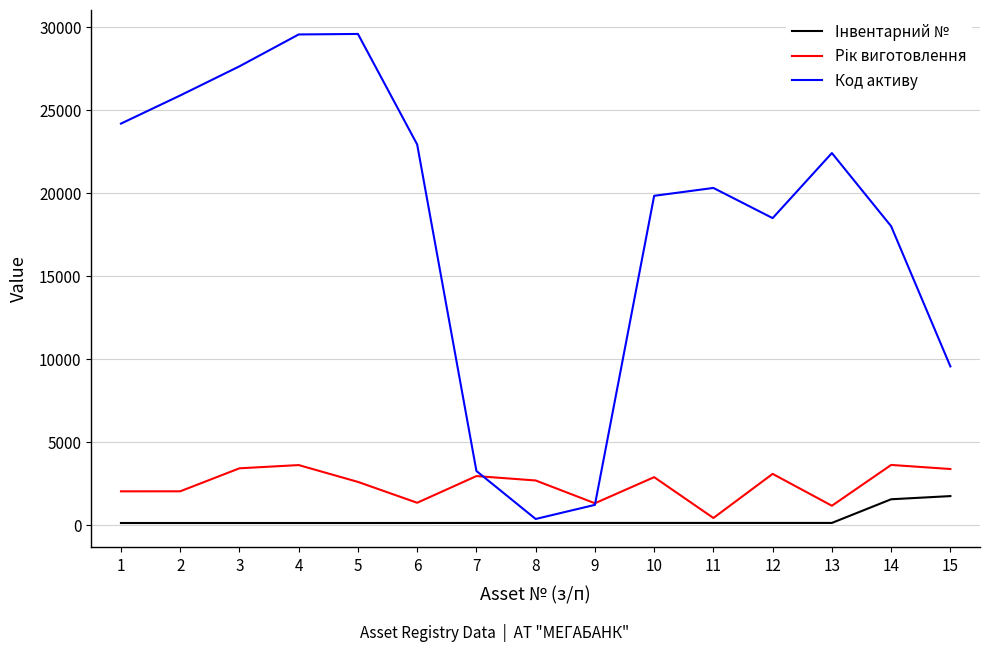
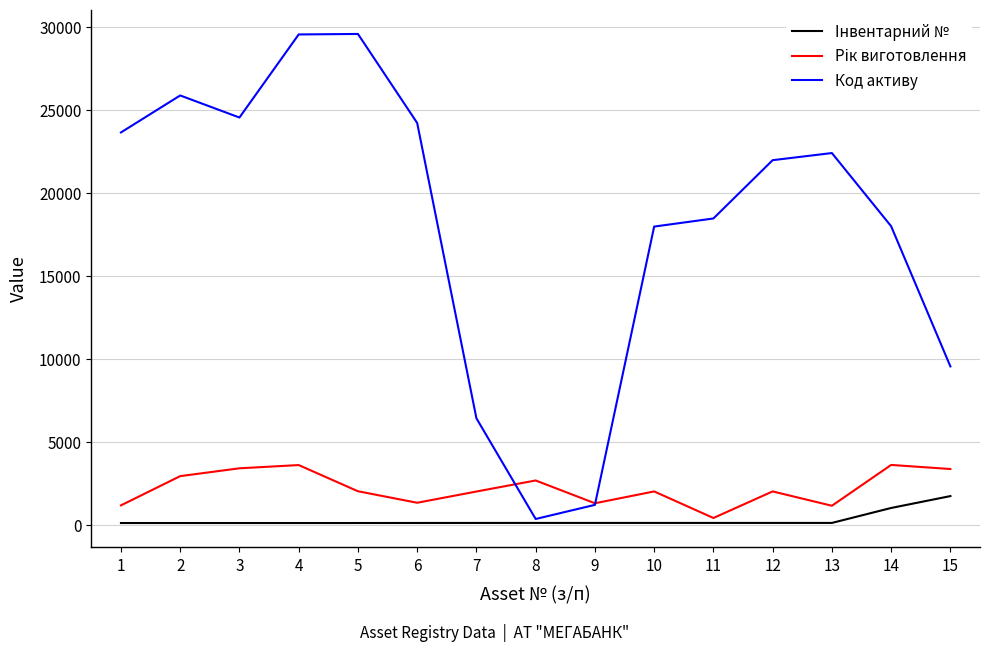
Рік виготовлення, 1: 2000 -> 1200
Код активу, 1: 24200 -> 23700
Рік виготовлення, 2: 2000 -> 2900
Код активу, 3: 27600 -> 24600
Рік виготовлення, 5: 2600 -> 2000
Код активу, 6: 22900 -> 24200
Рік виготовлення, 7: 2900 -> 2000
Код активу, 7: 3200 -> 6400
Рік виготовлення, 10: 2900 -> 2000
Код активу, 10: 19800 -> 18000
Код активу, 11: 20300 -> 18500
Рік виготовлення, 12: 3100 -> 2000
Код активу, 12: 18500 -> 22000
Інвентарний №, 14: 1500 -> 1000
